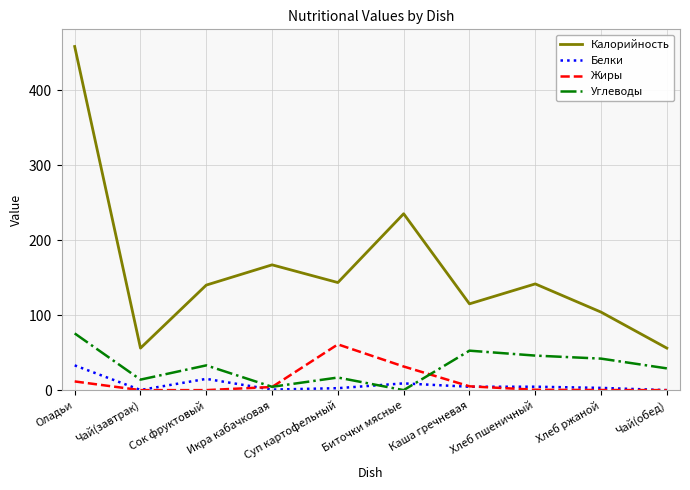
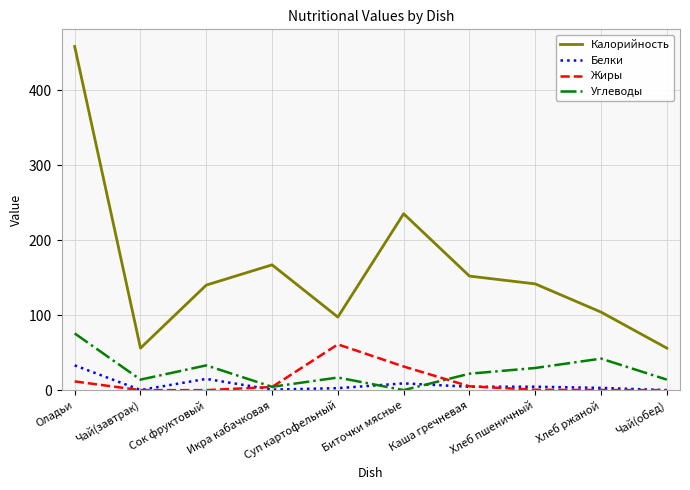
Калорийность, Суп картофельный: 140 -> 100
Калорийность, Каша гречневая: 120 -> 150
Углеводы, Каша гречневая: 50 -> 20
Углеводы, Хлеб пшеничный: 50 -> 30
Углеводы, Чай(обед): 30 -> 10
